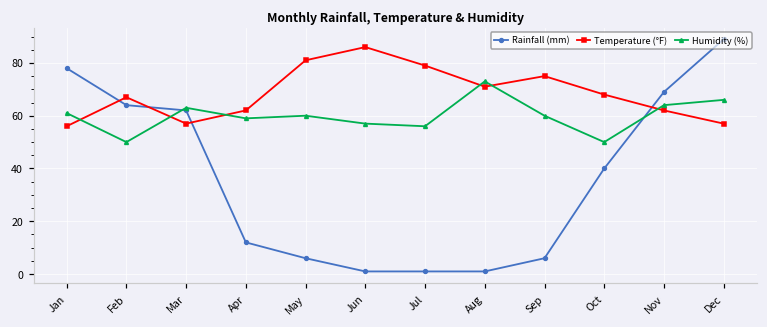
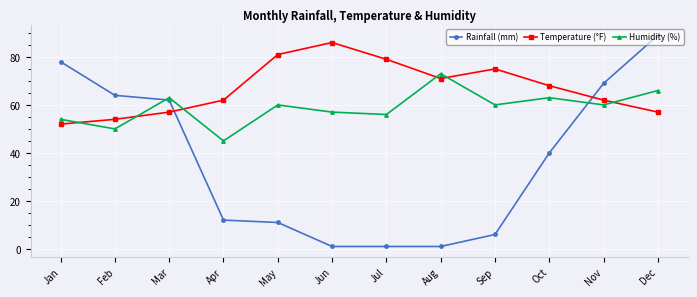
Temperature (°F), Jan: 56 -> 52
Humidity (%), Jan: 61 -> 54
Temperature (°F), Feb: 67 -> 54
Humidity (%), Apr: 59 -> 45
Rainfall (mm), May: 6 -> 11
Humidity (%), Oct: 50 -> 63
Humidity (%), Nov: 64 -> 60
